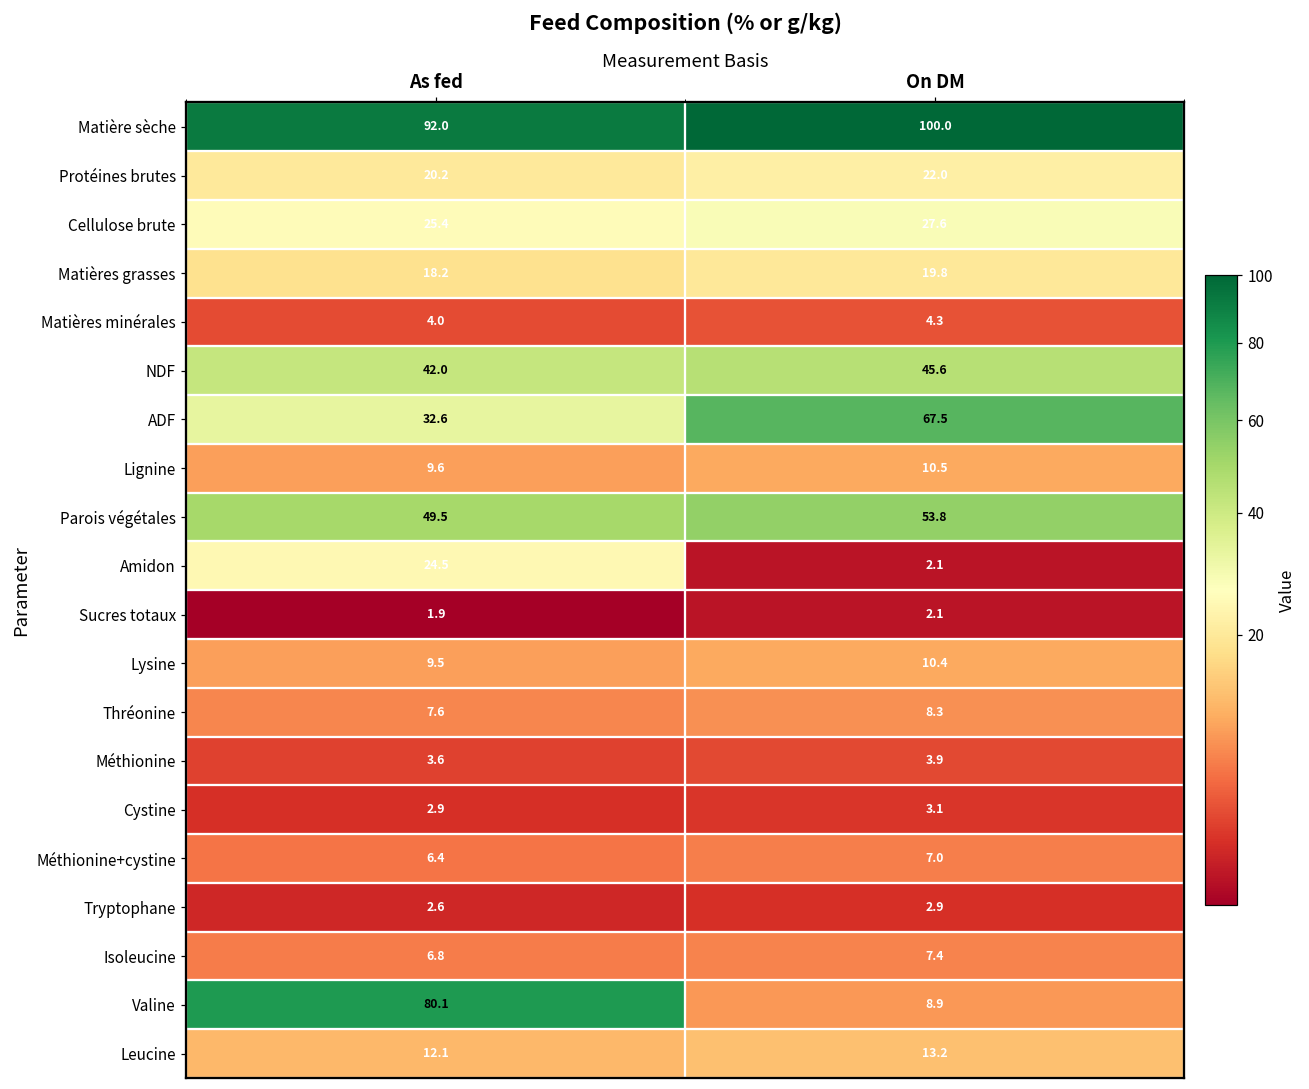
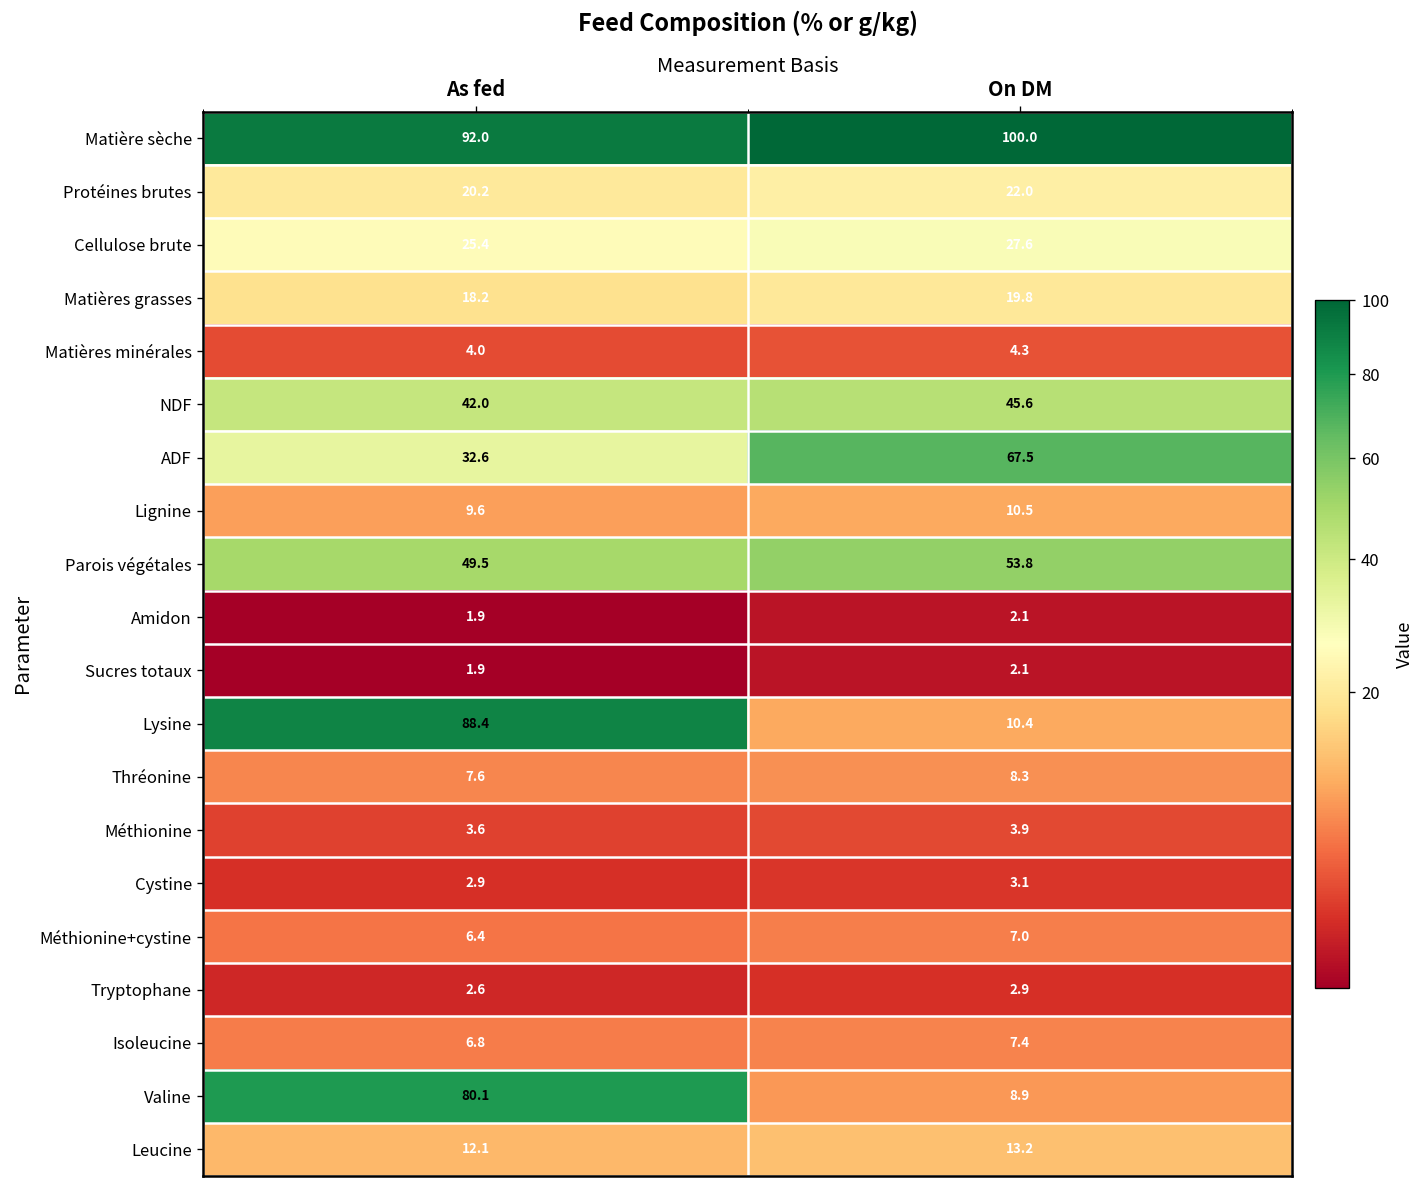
Amidon, As fed: 24.5 -> 1.9
Lysine, As fed: 9.5 -> 88.4
